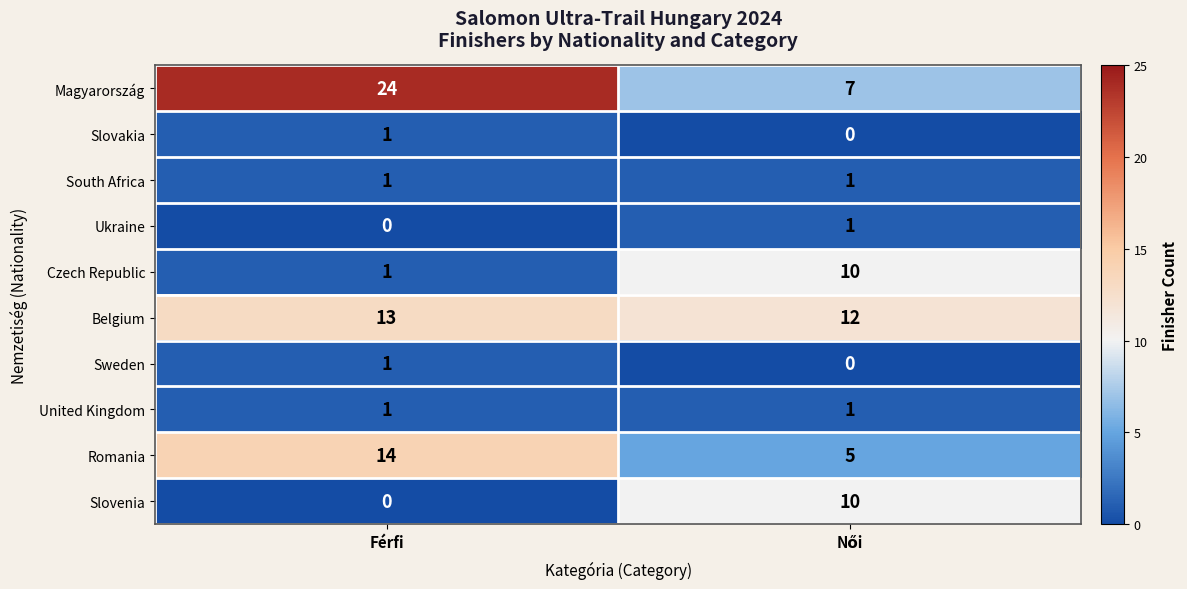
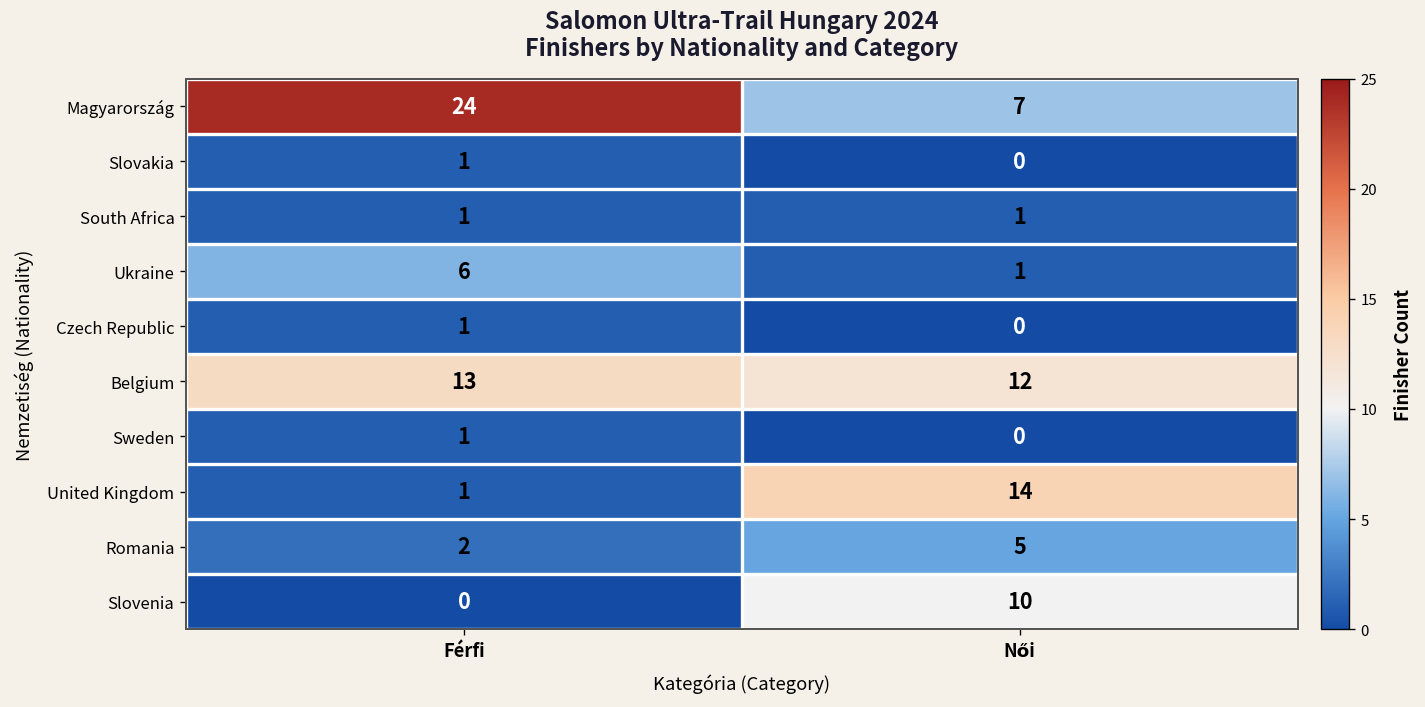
Ukraine, Férfi: 0 -> 6
Czech Republic, Női: 10 -> 0
United Kingdom, Női: 1 -> 14
Romania, Férfi: 14 -> 2
